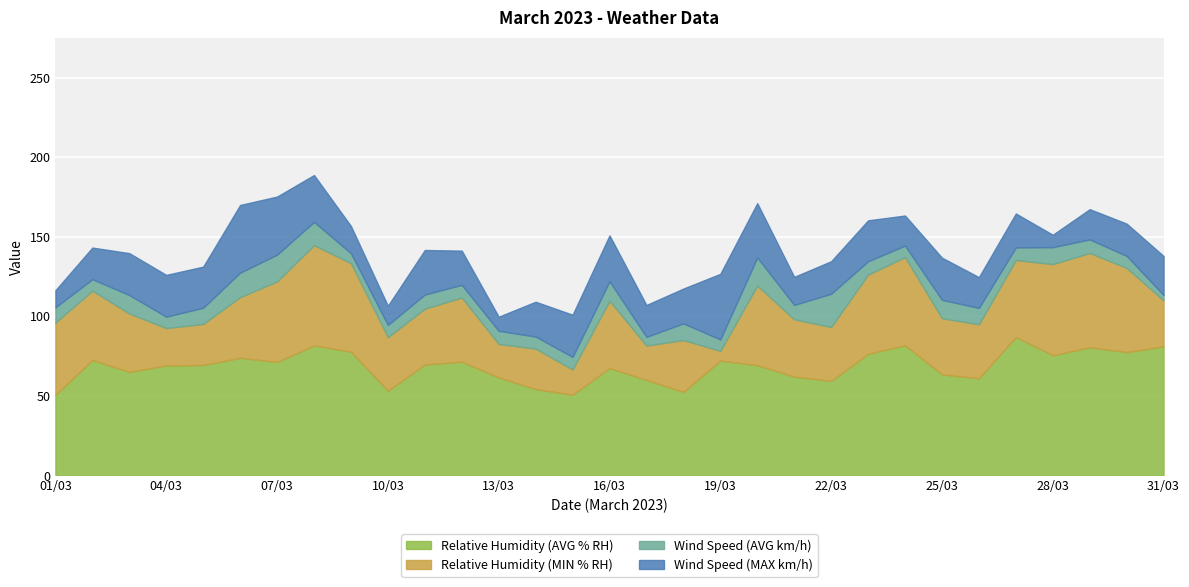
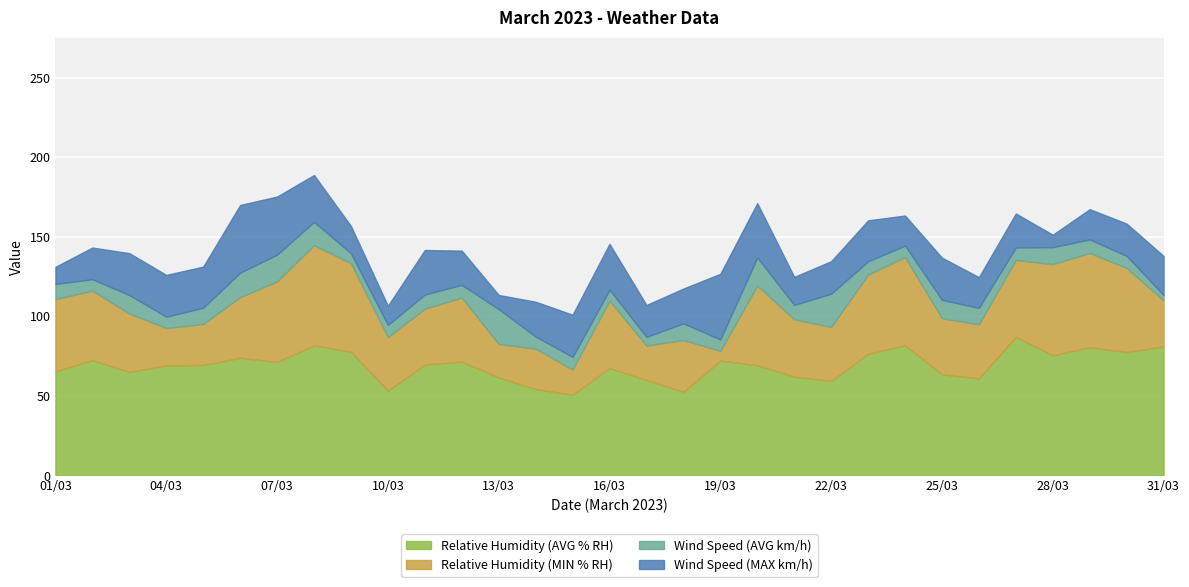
Relative Humidity (AVG % RH), 01/03: 51 -> 65
Wind Speed (AVG km/h), 13/03: 8 -> 22
Wind Speed (AVG km/h), 16/03: 12 -> 7
